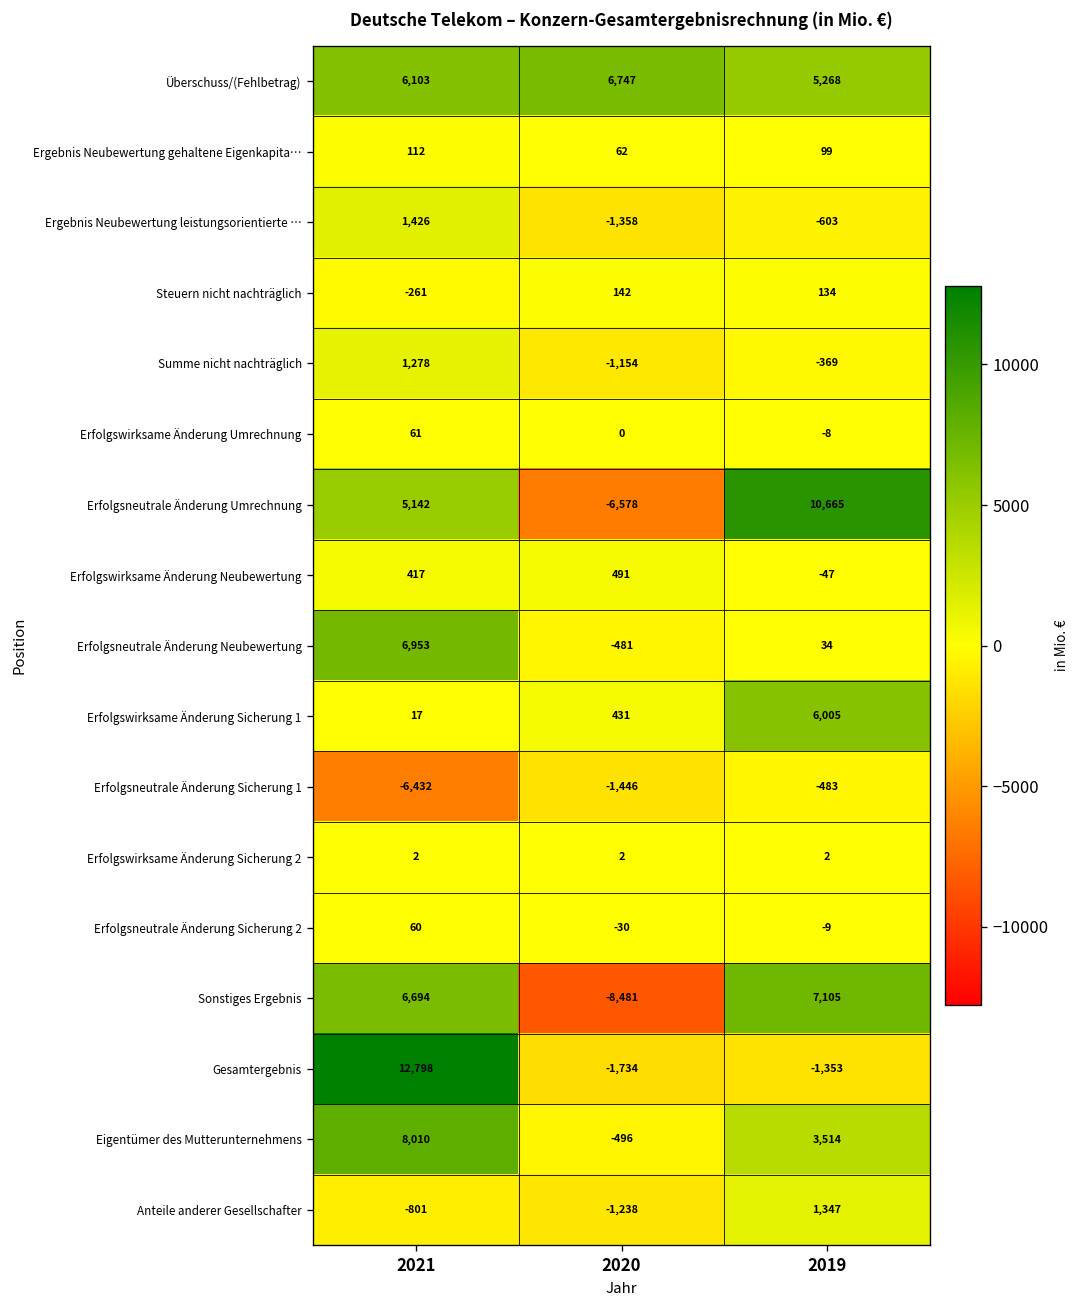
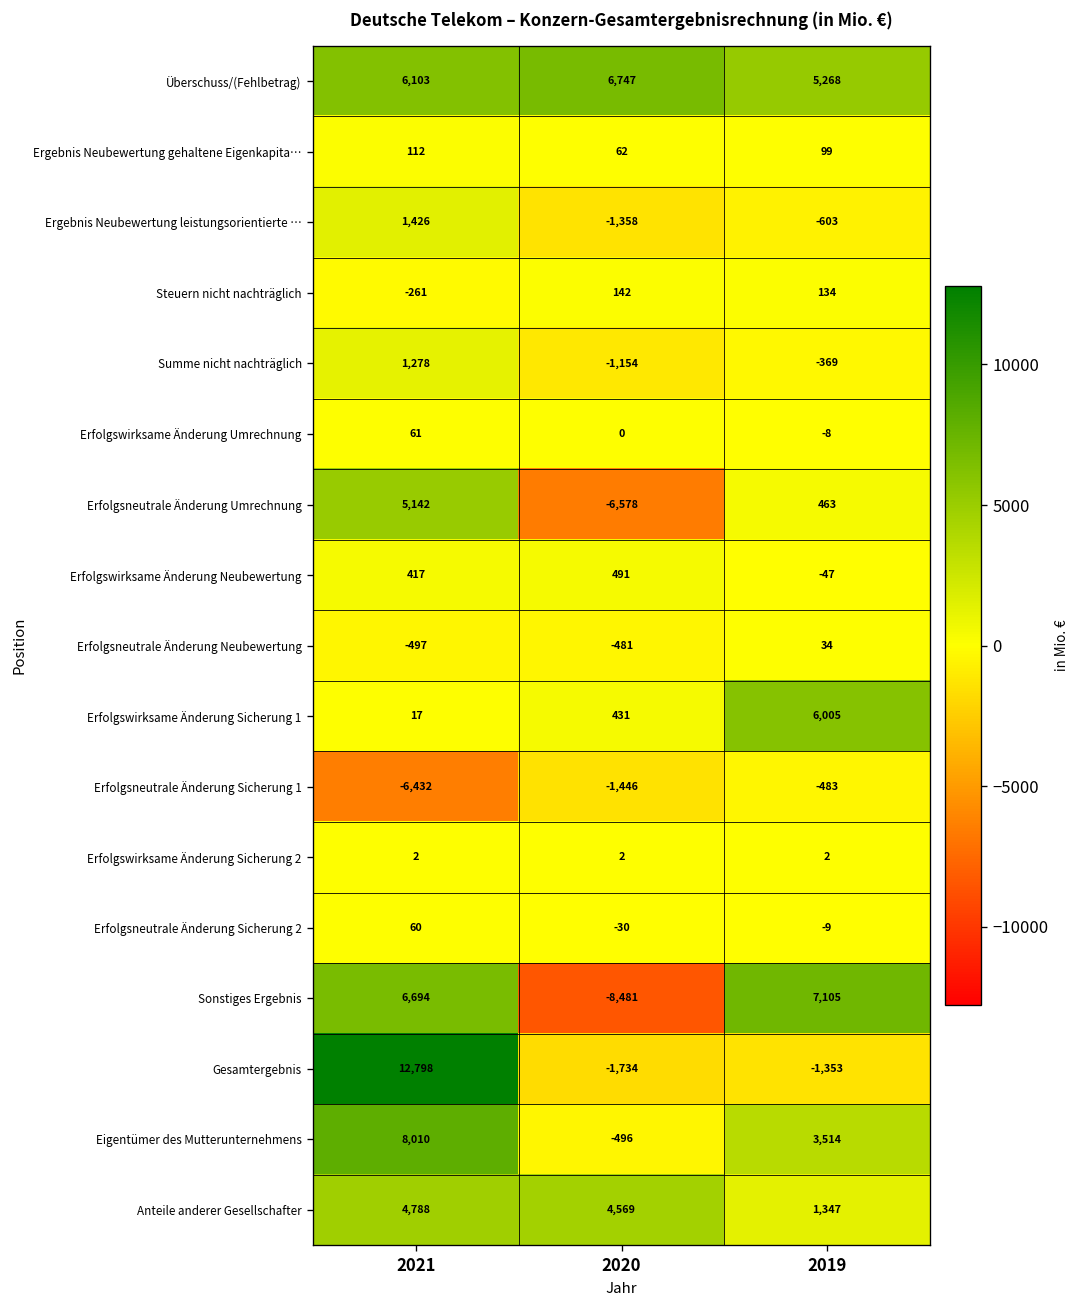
Erfolgsneutrale Änderung Umrechnung, 2019: 10,665 -> 463
Erfolgsneutrale Änderung Neubewertung, 2021: 6,953 -> -497
Anteile anderer Gesellschafter, 2021: -801 -> 4,788
Anteile anderer Gesellschafter, 2020: -1,238 -> 4,569
